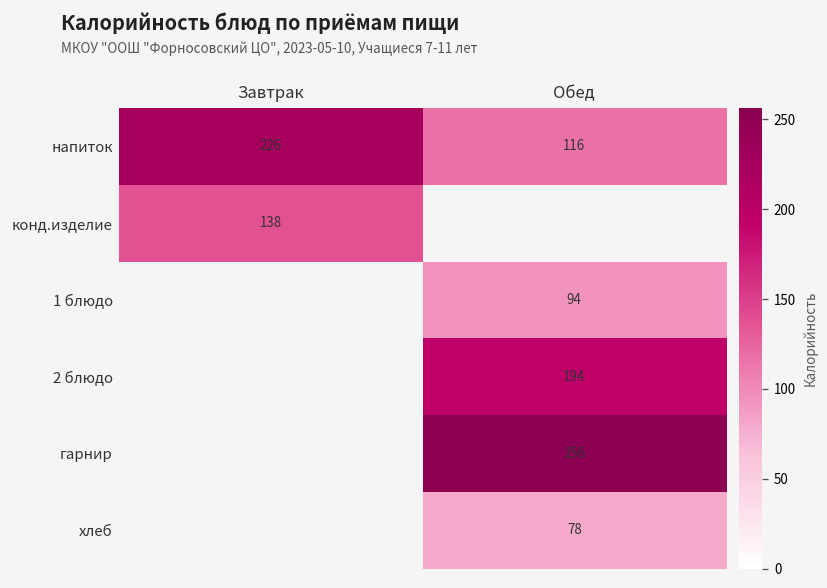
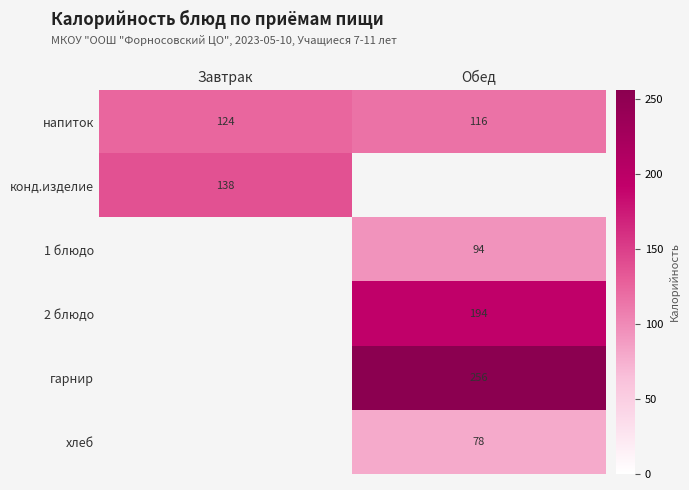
напиток, Завтрак: 226 -> 124
